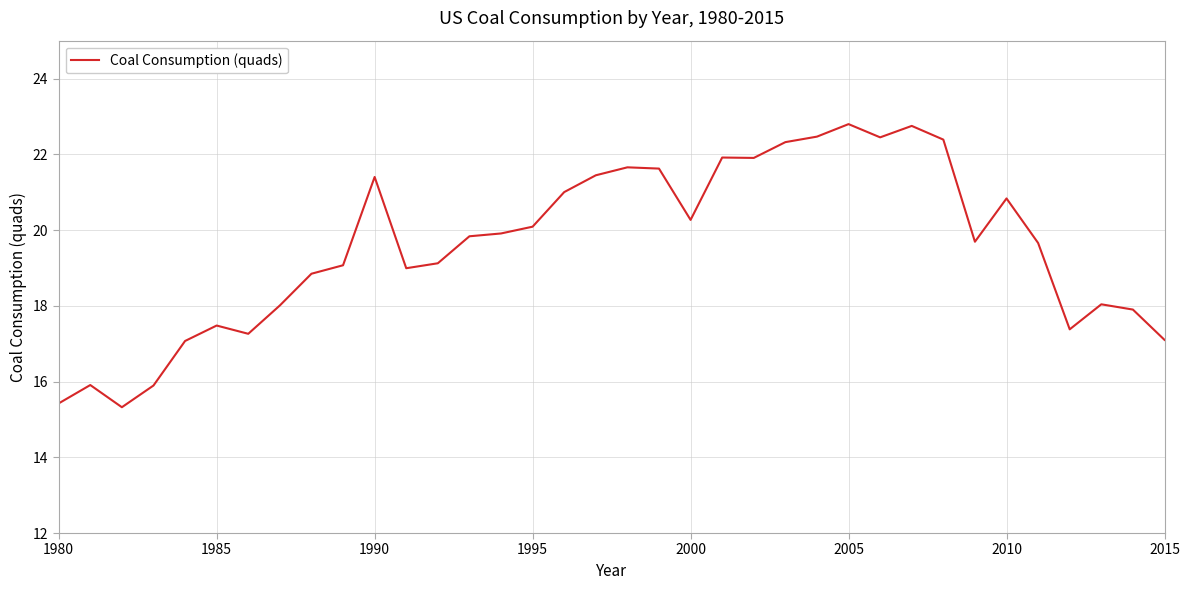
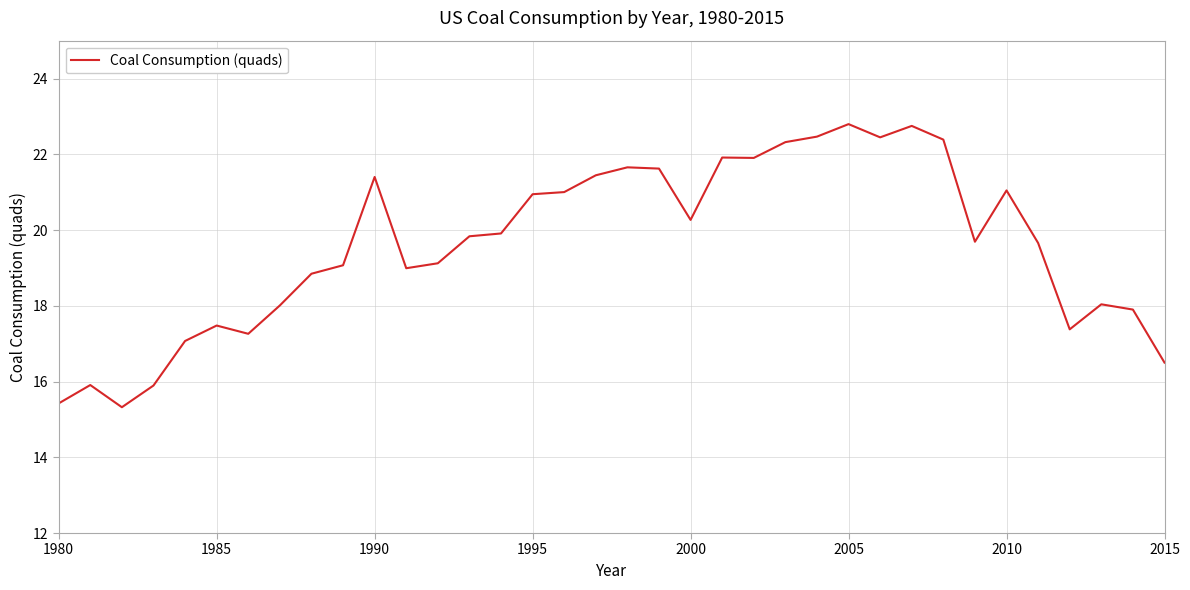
1995: 20.1 -> 20.9
2010: 20.8 -> 21.0
2015: 17.1 -> 16.5
